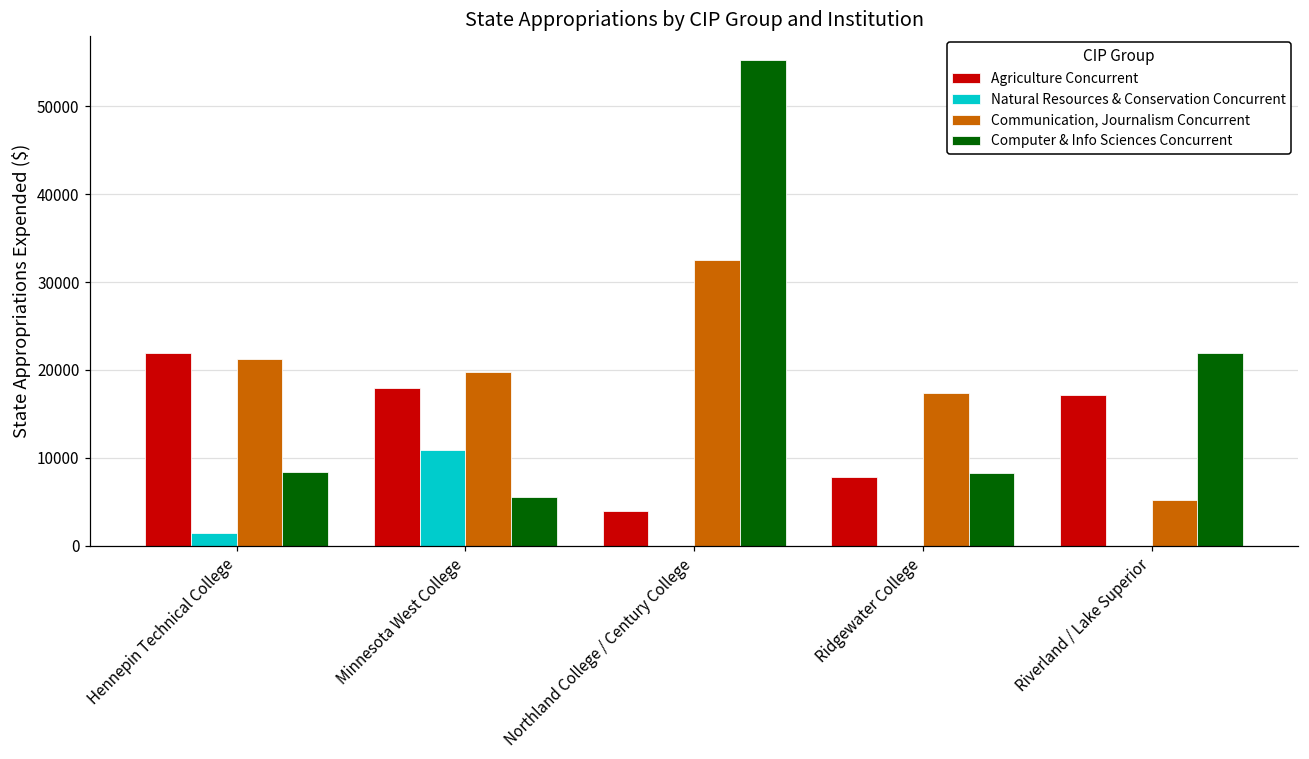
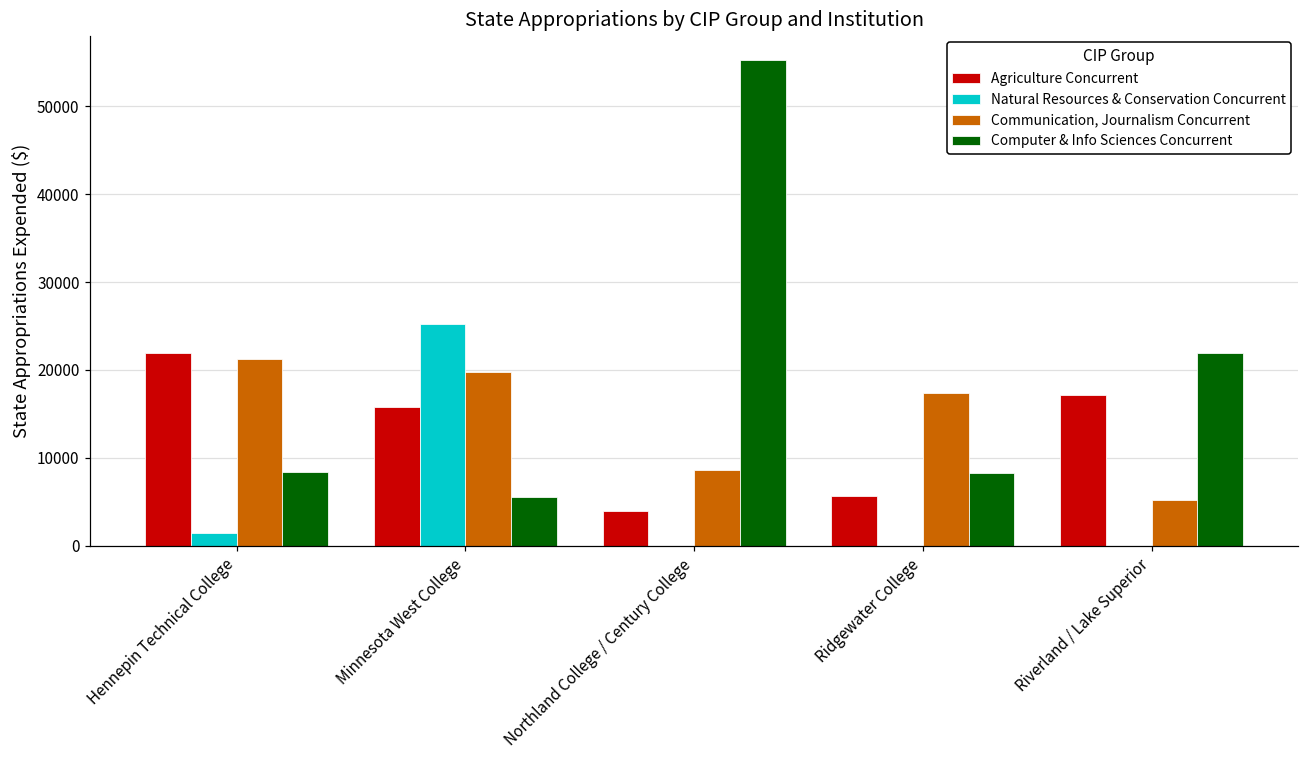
Agriculture Concurrent, Minnesota West College: 18000 -> 16000
Natural Resources & Conservation Concurrent, Minnesota West College: 11000 -> 25000
Communication, Journalism Concurrent, Northland College / Century College: 32000 -> 9000
Agriculture Concurrent, Ridgewater College: 8000 -> 6000
